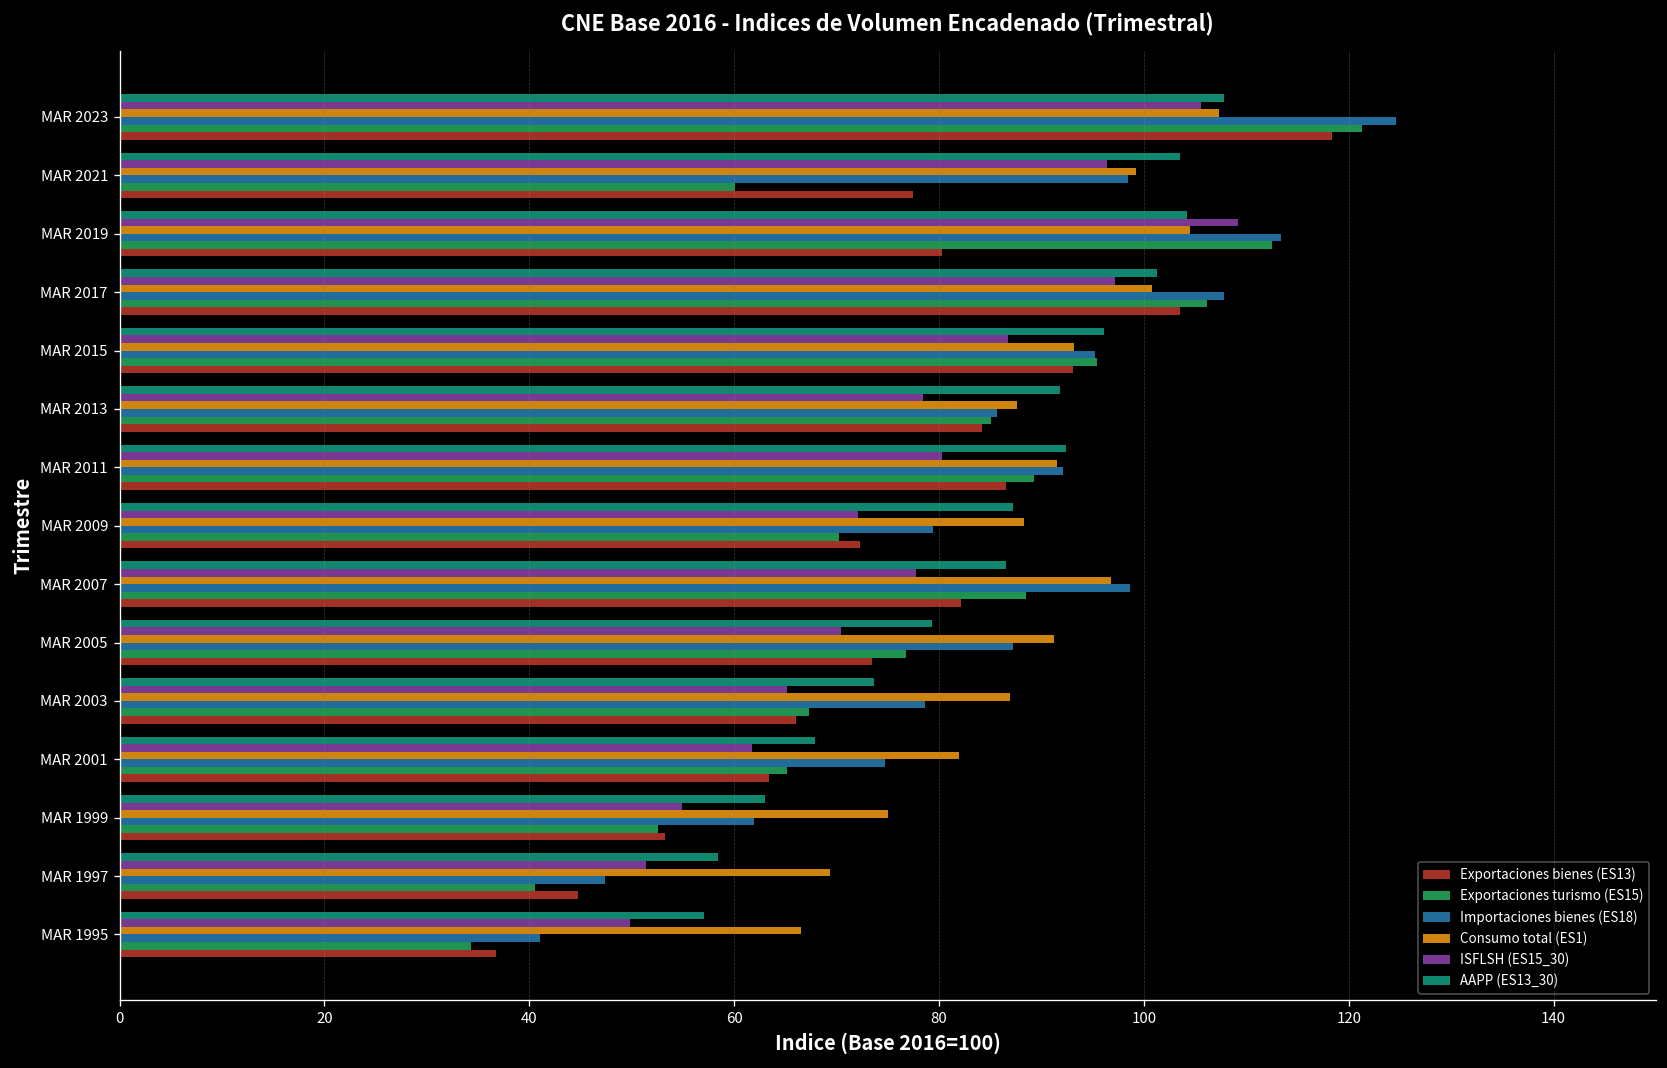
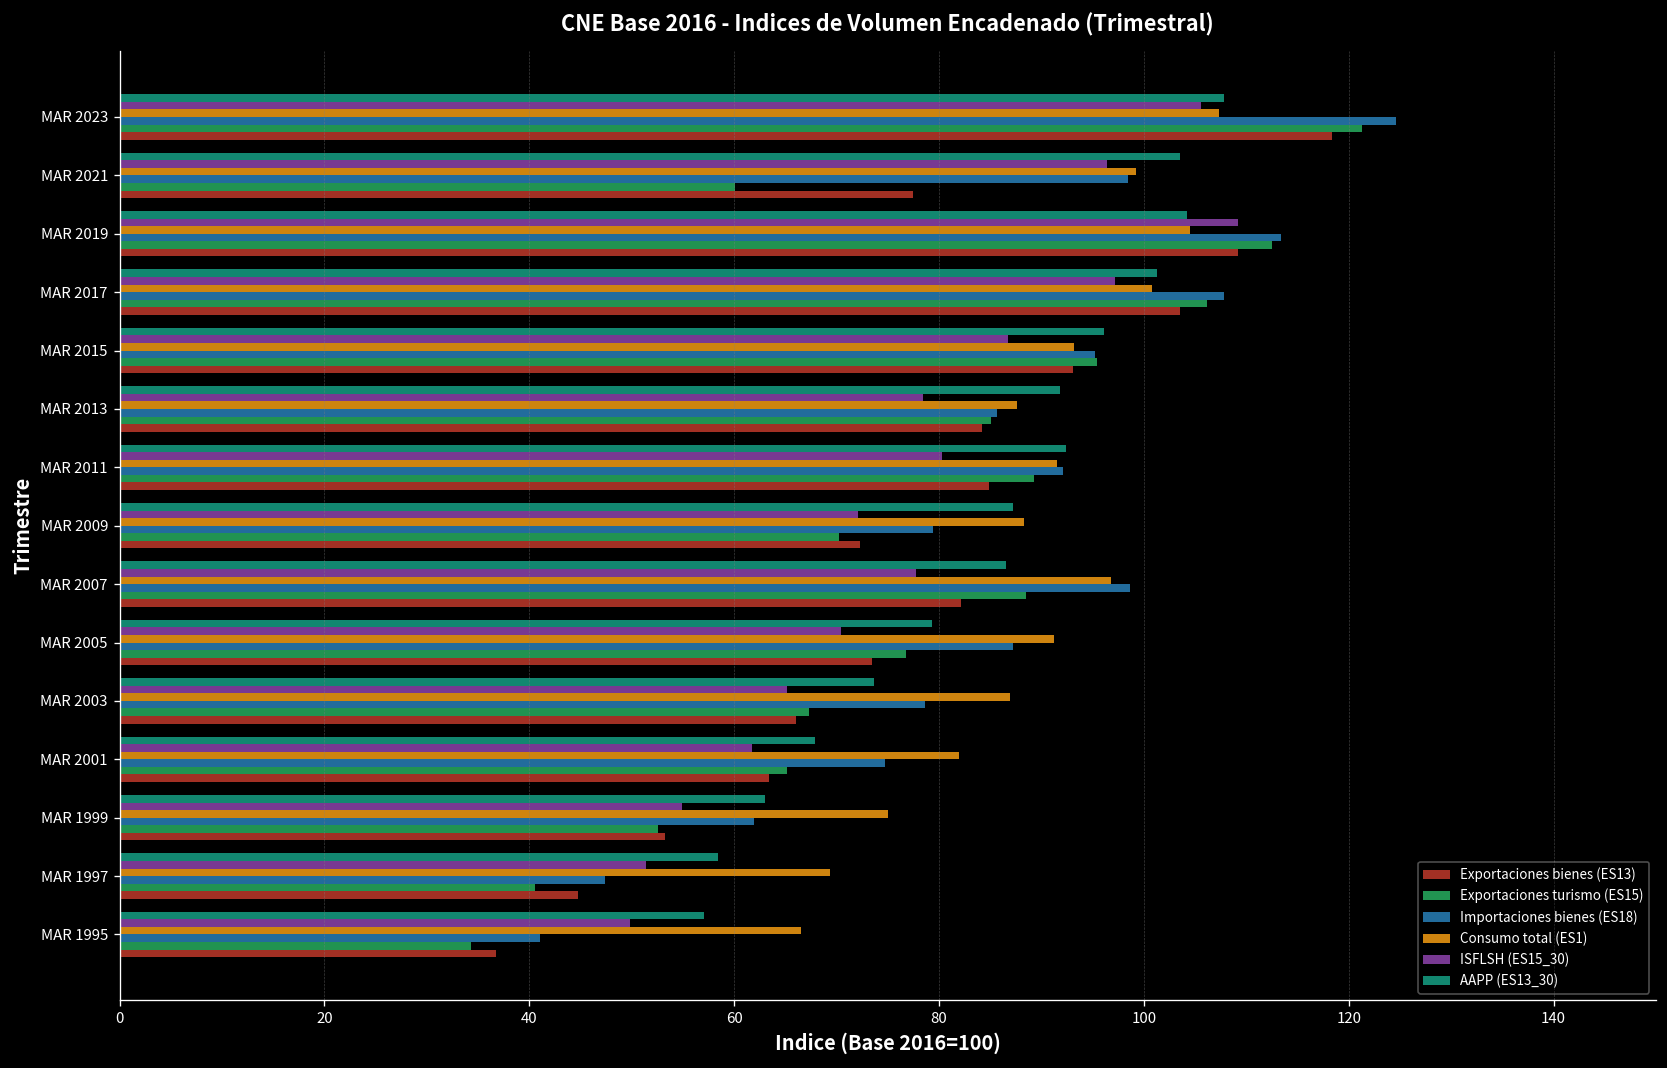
Exportaciones bienes (ES13), MAR 2019: 80 -> 109
Exportaciones bienes (ES13), MAR 2011: 87 -> 85
